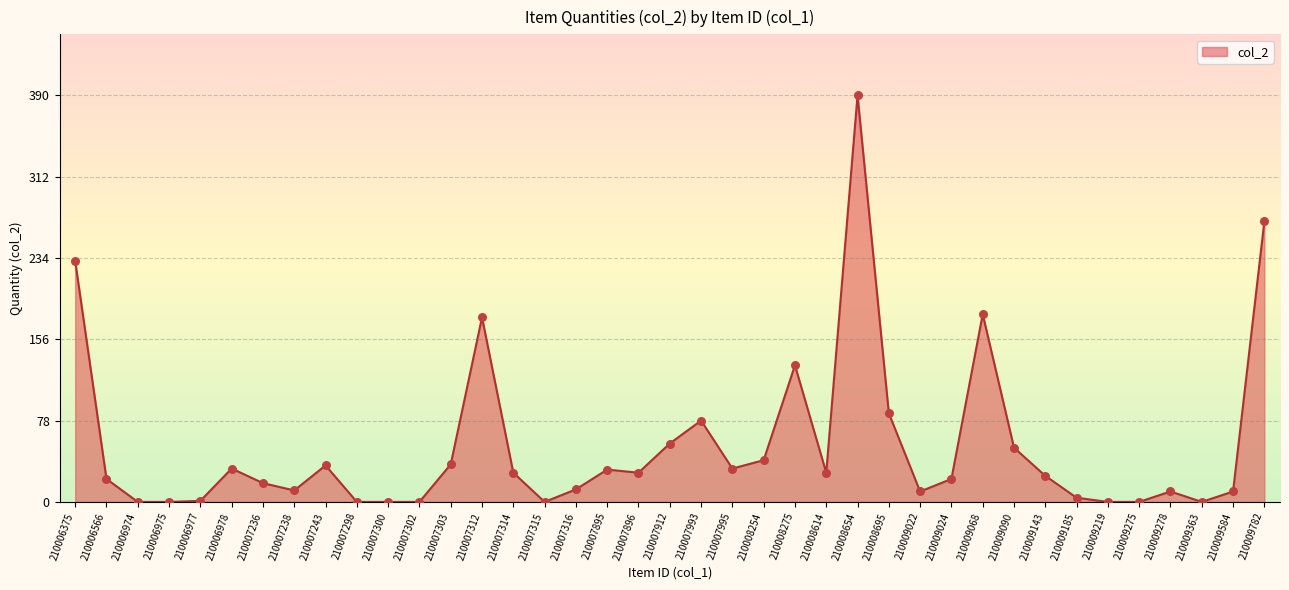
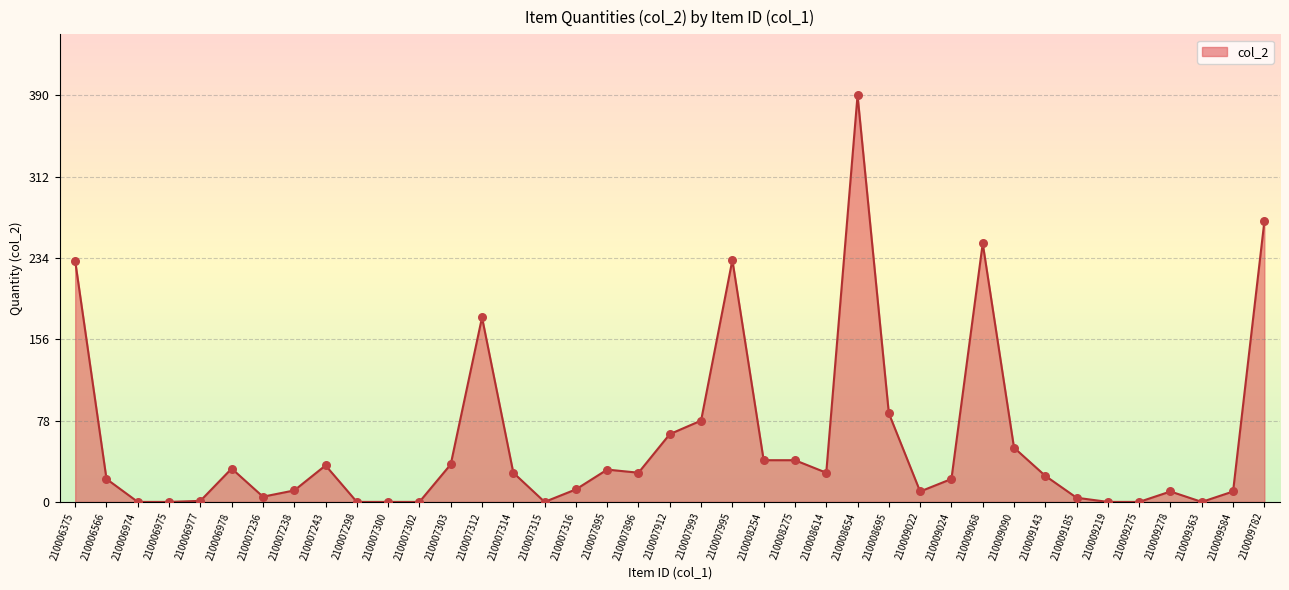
210007236: 18 -> 5
210007912: 56 -> 65
210007995: 32 -> 232
210008275: 131 -> 40
210009068: 180 -> 248
